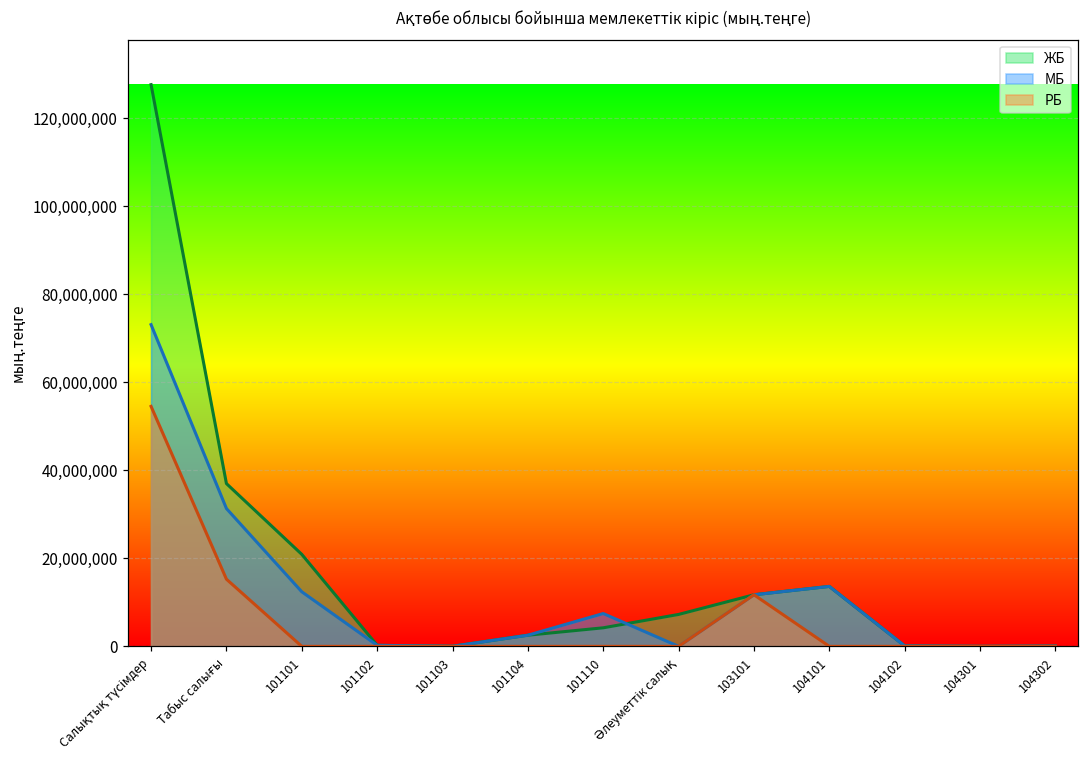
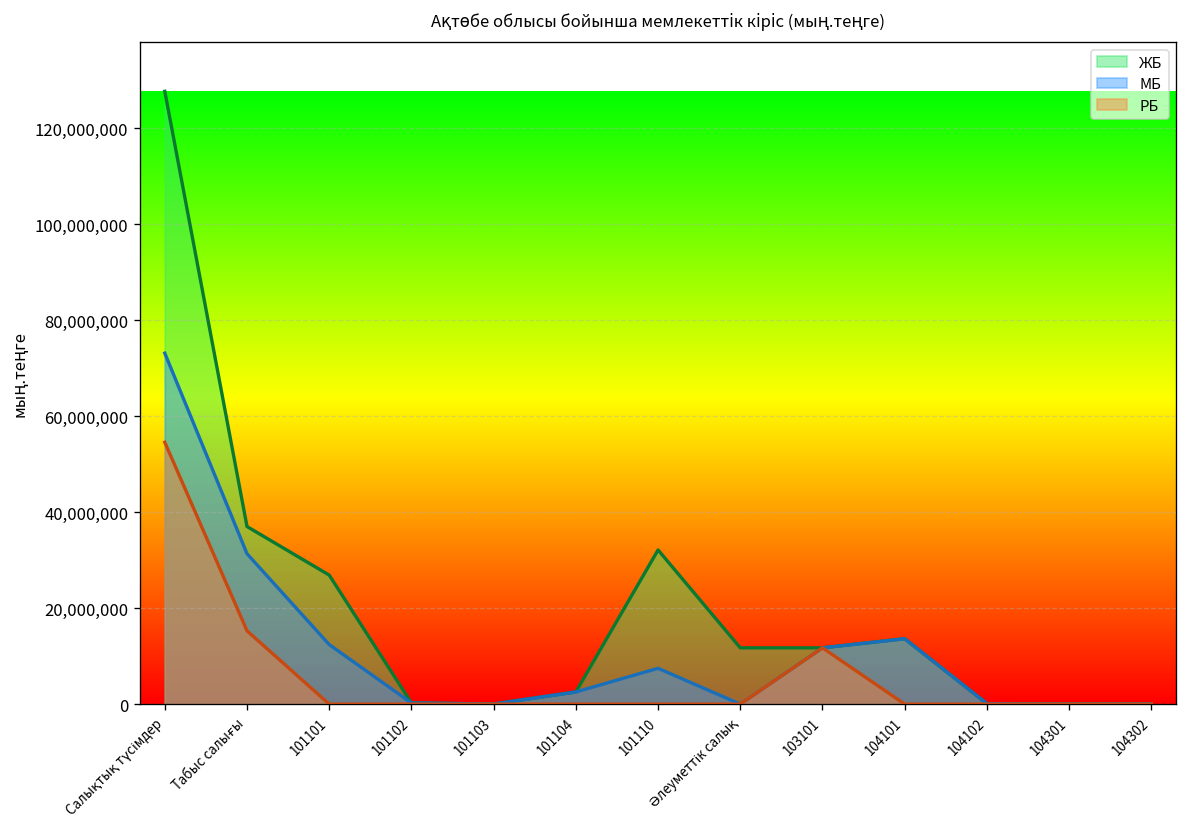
ЖБ, 101101: 21,000,000 -> 27,000,000
ЖБ, 101110: 4,000,000 -> 32,000,000
ЖБ, Әлеуметтік салық: 7,000,000 -> 12,000,000
